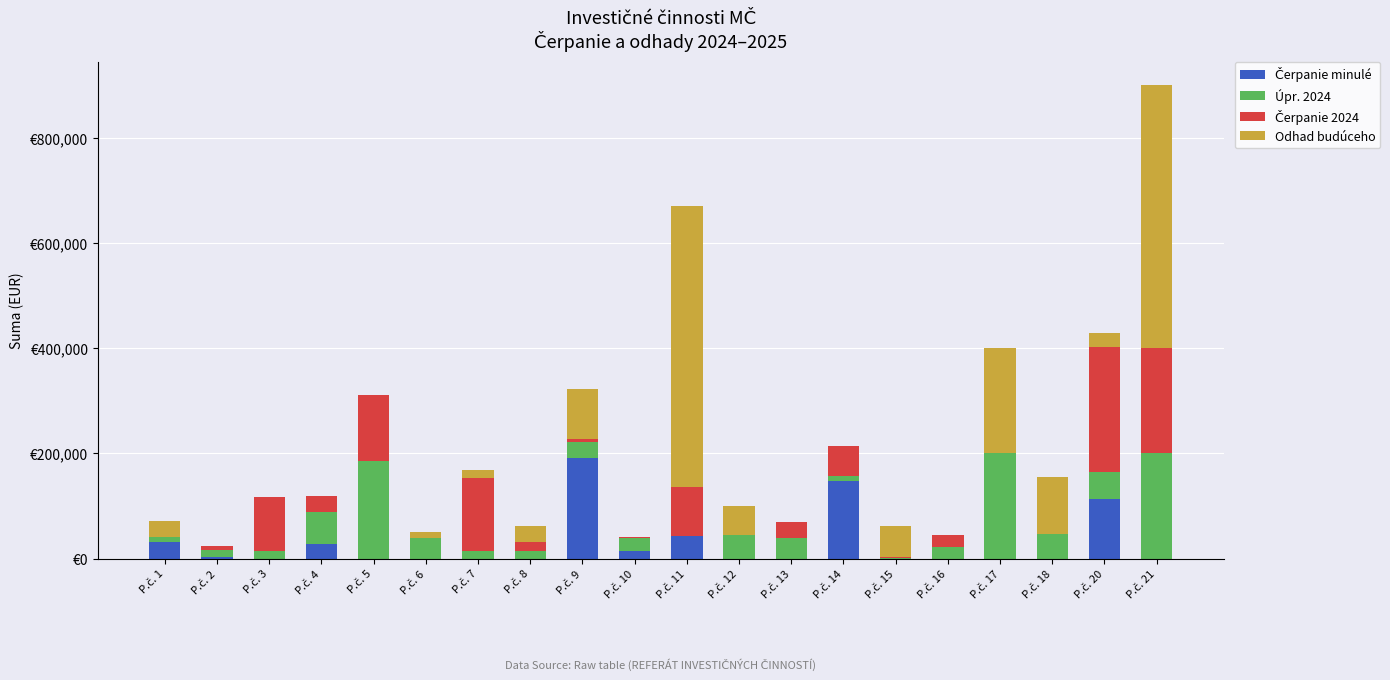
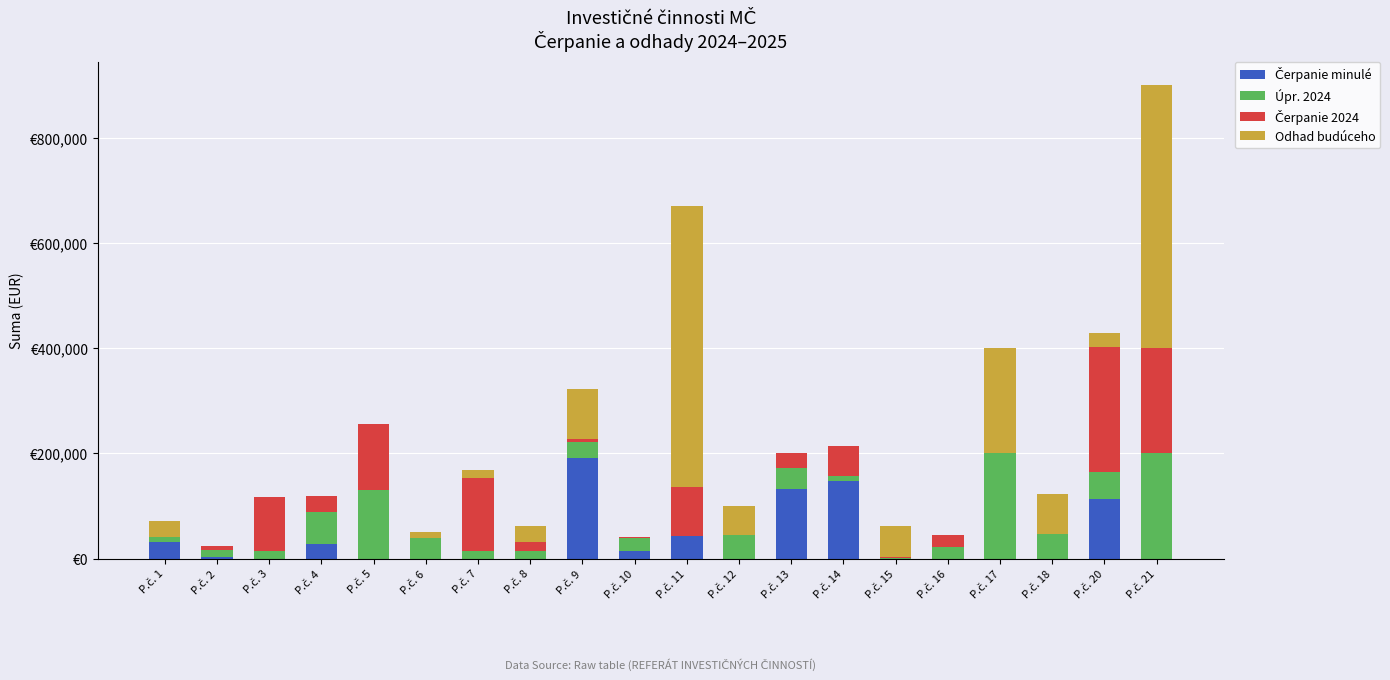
Úpr. 2024, P.č. 5: €190,000 -> €130,000
Čerpanie minulé, P.č. 13: €0 -> €130,000
Odhad budúceho, P.č. 18: €110,000 -> €80,000
